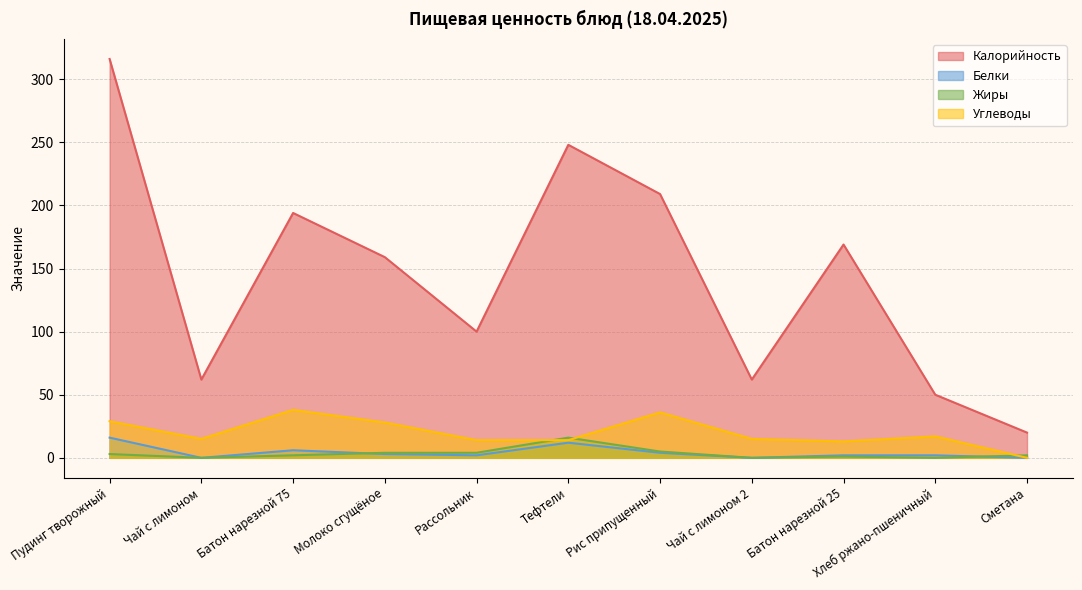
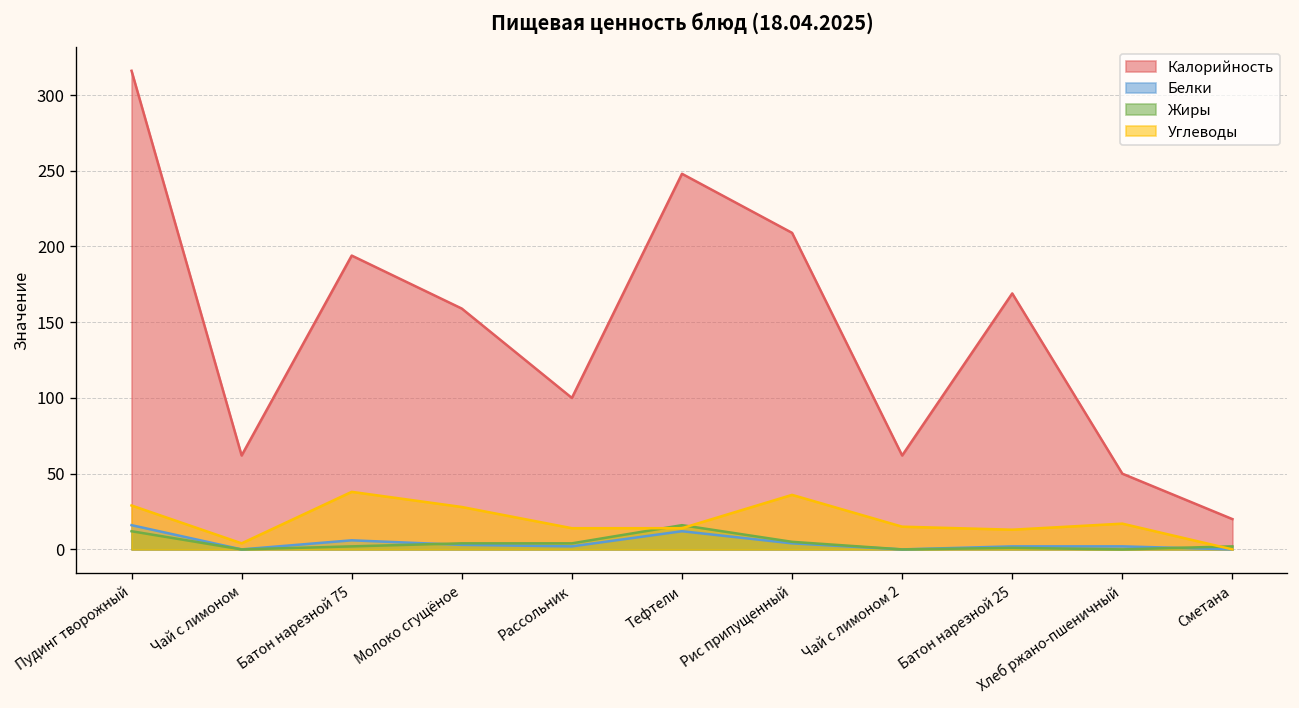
Жиры, Пудинг творожный: 3 -> 12
Углеводы, Чай с лимоном: 15 -> 4
